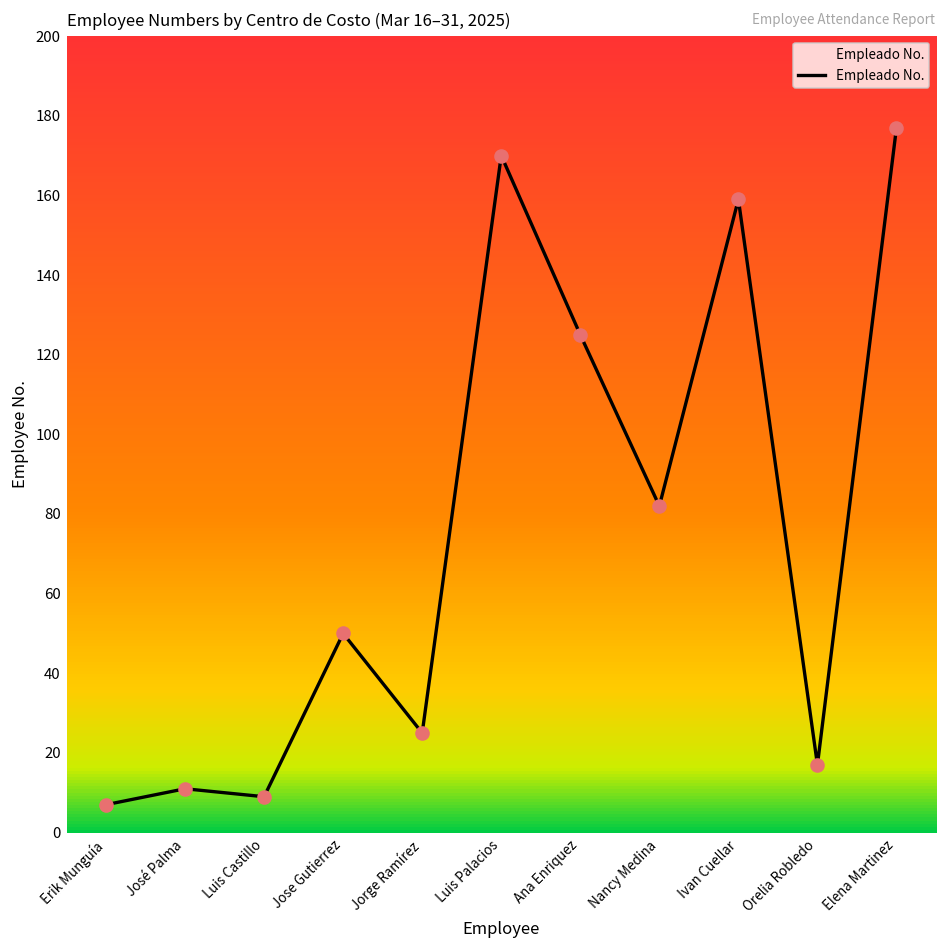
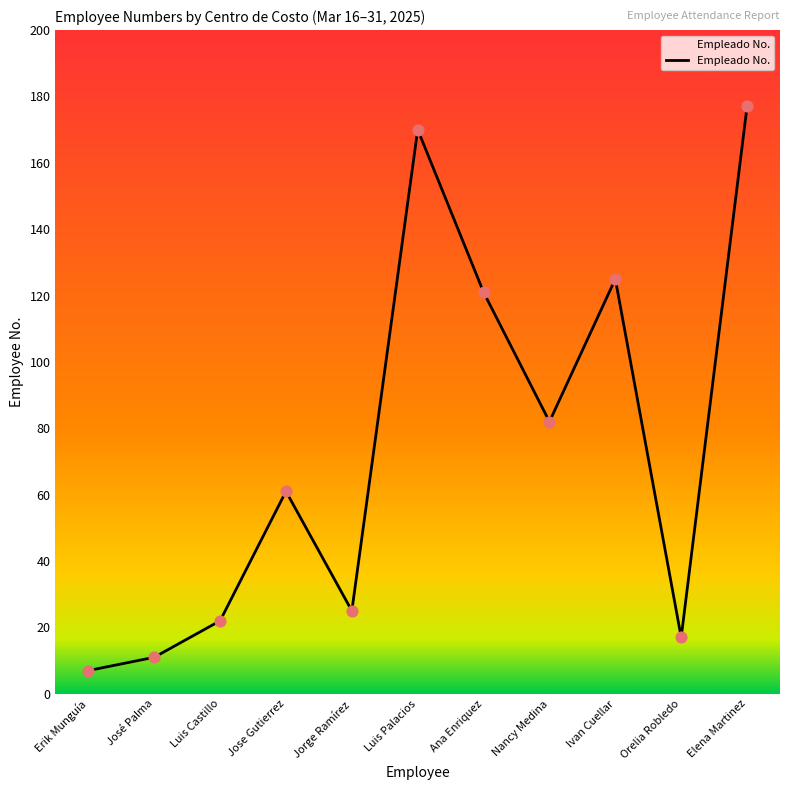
Luis Castillo: 9 -> 22
Jose Gutierrez: 50 -> 61
Ana Enriquez: 125 -> 121
Ivan Cuellar: 159 -> 125
